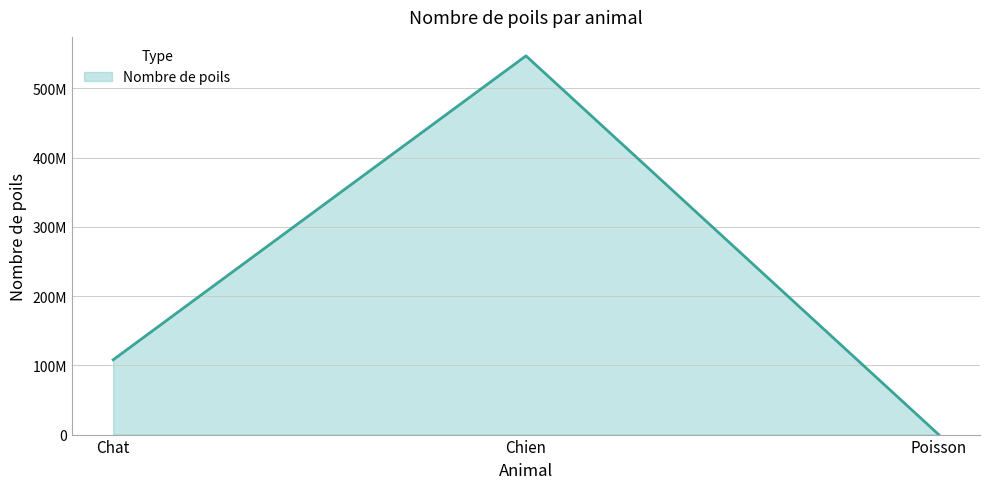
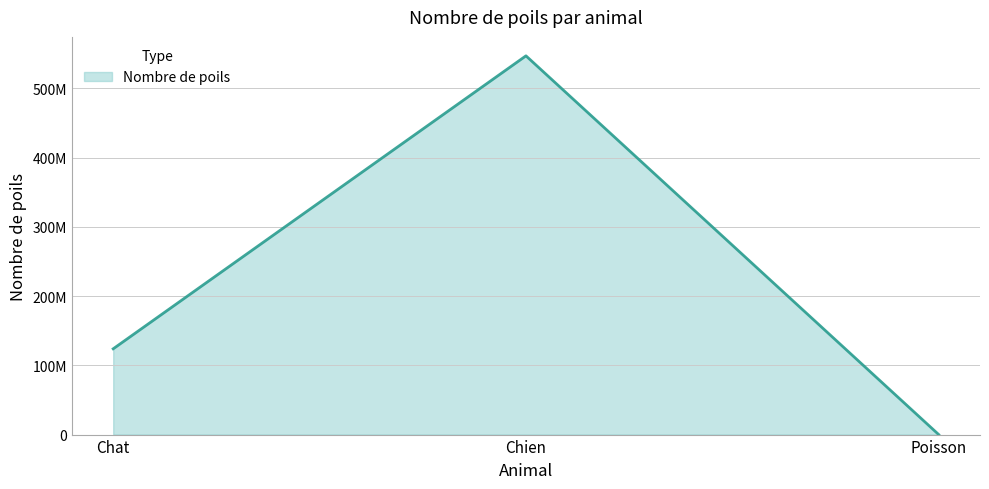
Chat: 110000000 -> 120000000
